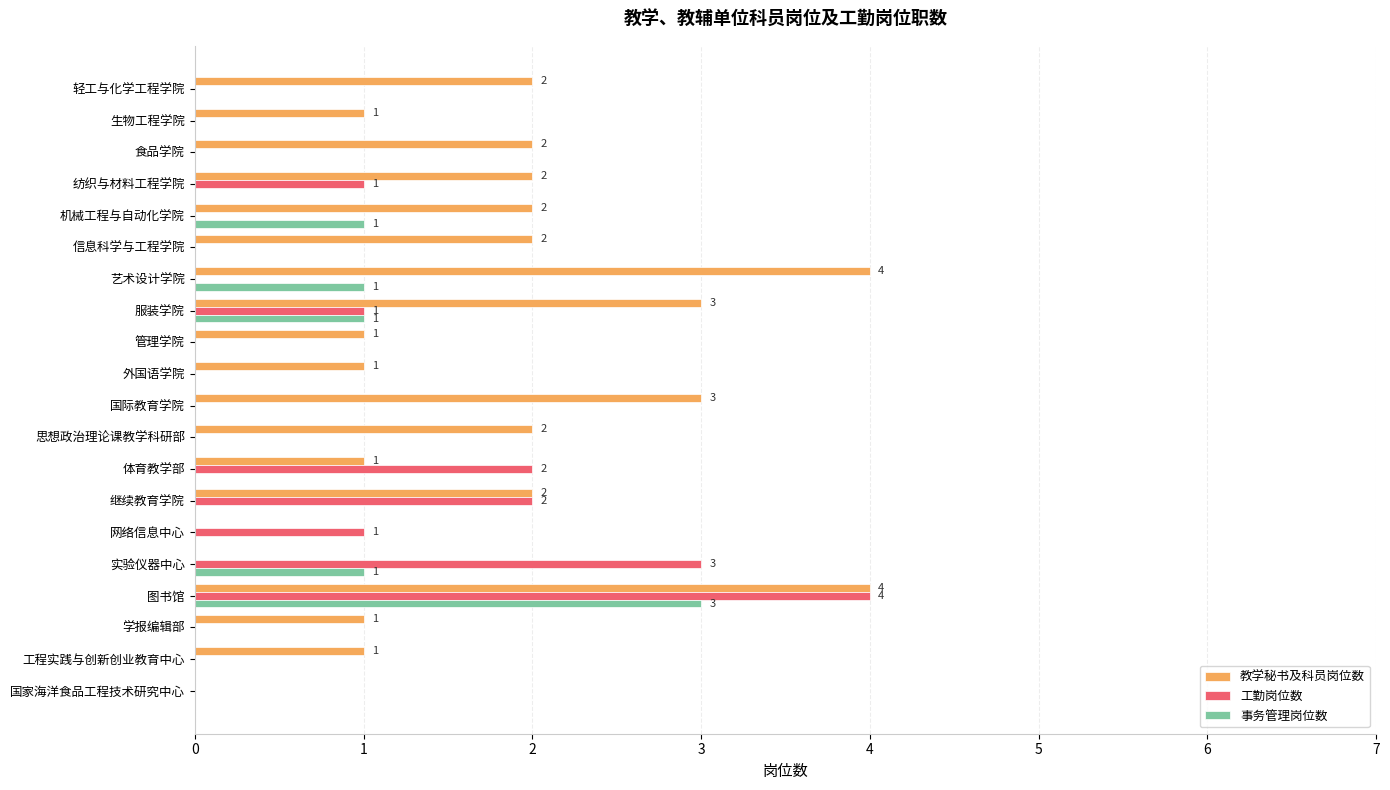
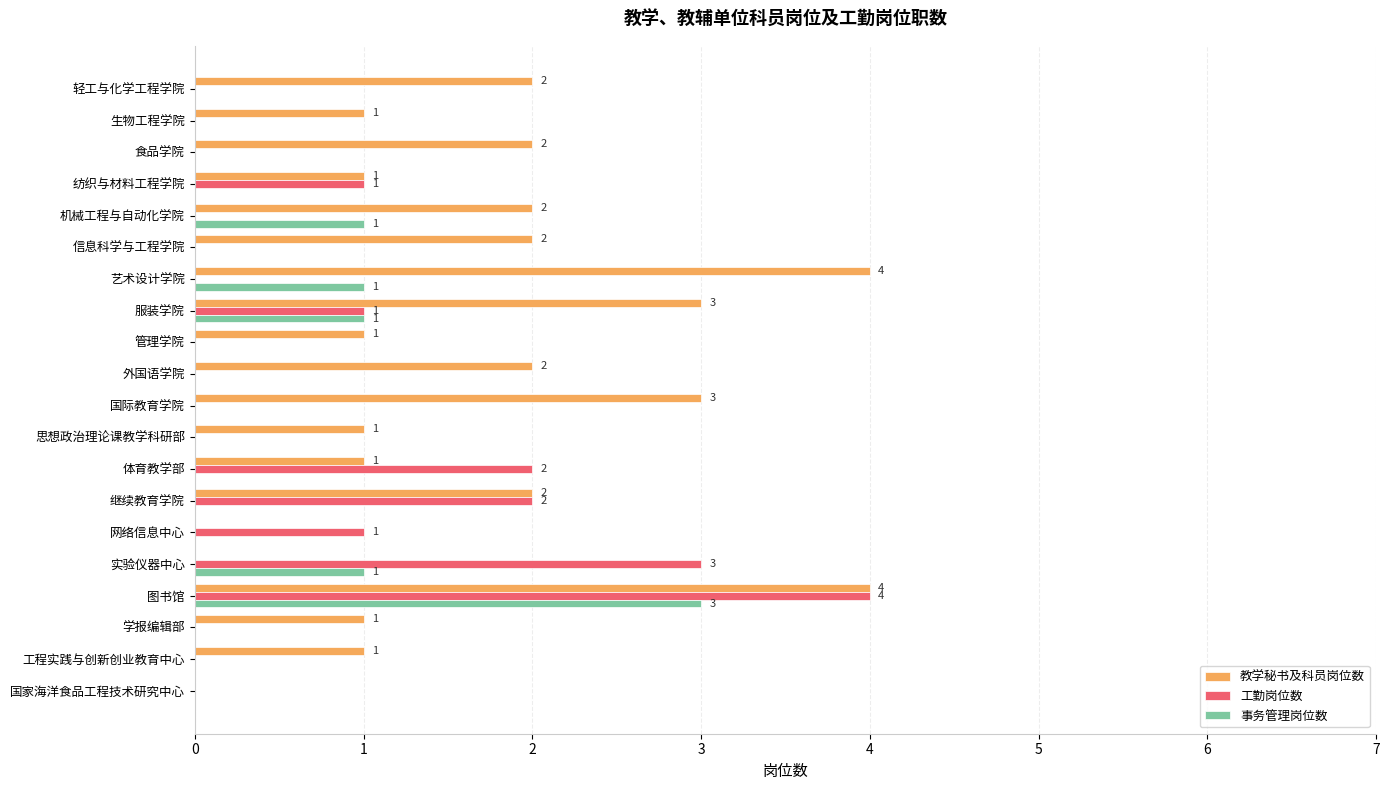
教学秘书及科员岗位数, 纺织与材料工程学院: 2 -> 1
教学秘书及科员岗位数, 外国语学院: 1 -> 2
教学秘书及科员岗位数, 思想政治理论课教学科研部: 2 -> 1
